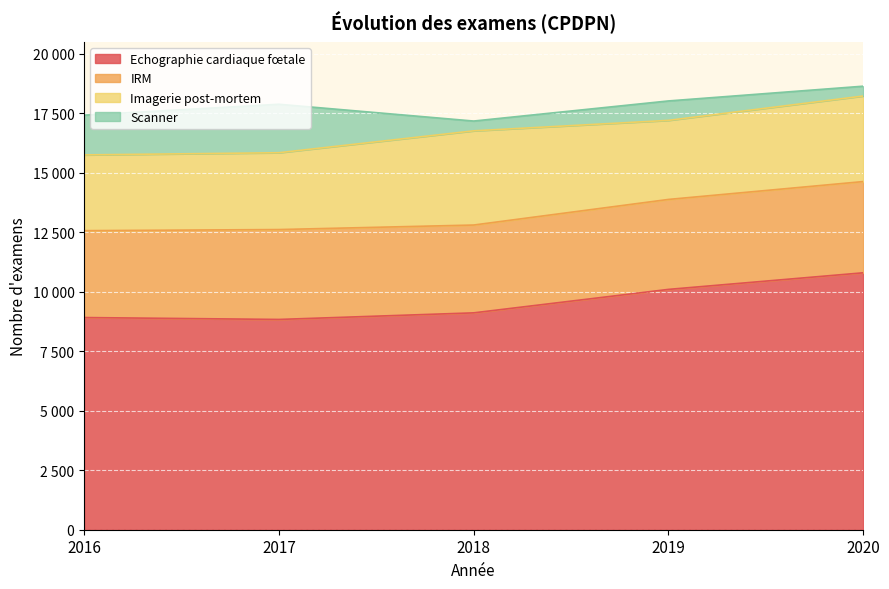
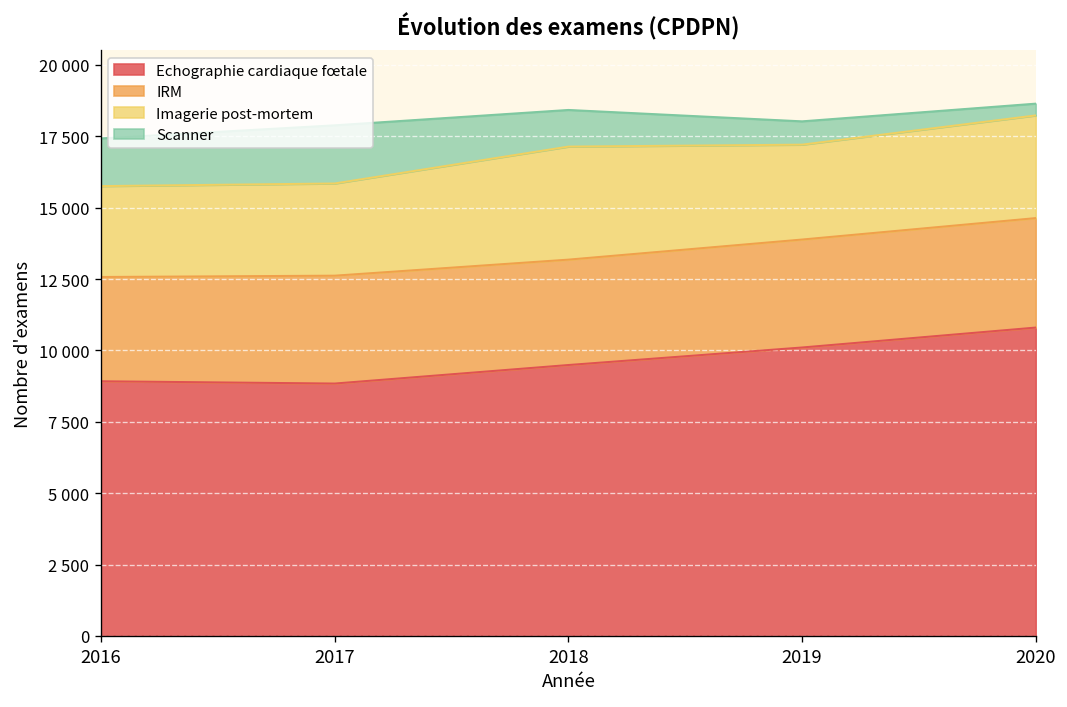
Echographie cardiaque fœtale, 2018: 9100 -> 9500
Scanner, 2018: 400 -> 1300
